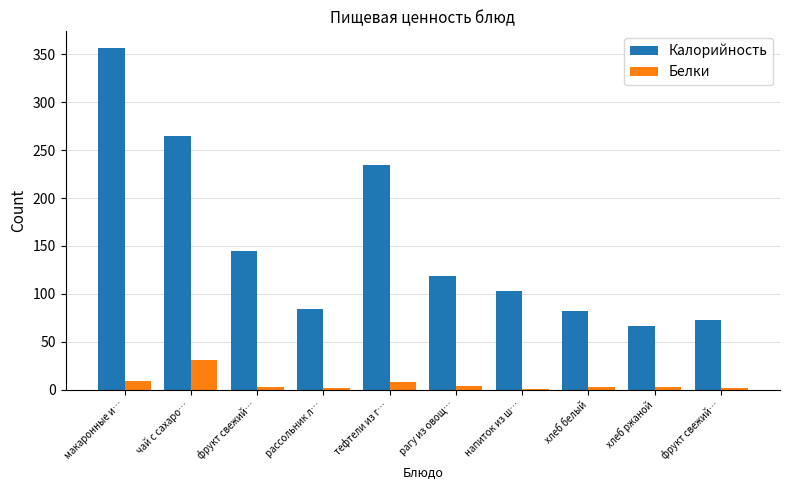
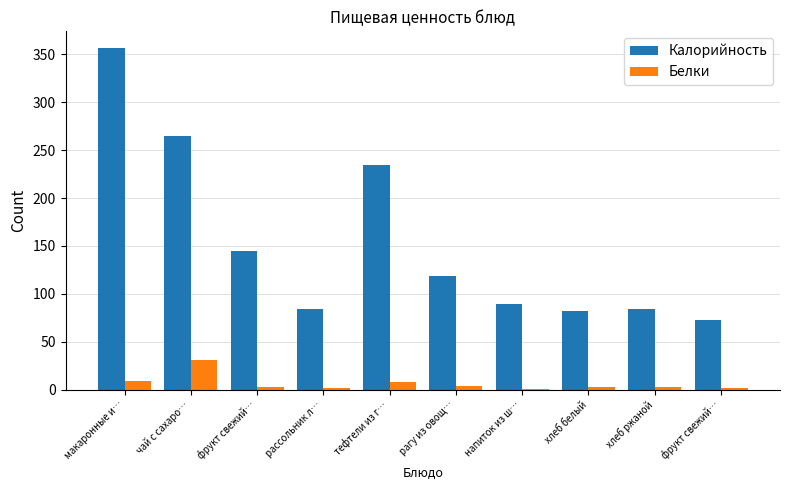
Калорийность, напиток из ш…: 100 -> 90
Калорийность, хлеб ржаной: 70 -> 80
